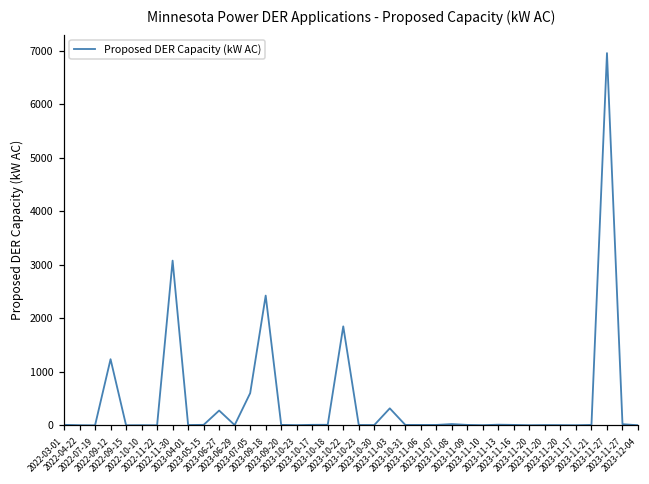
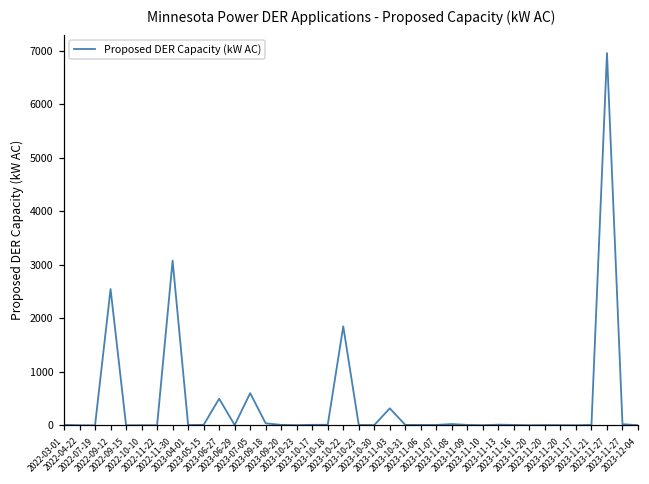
2022-09-12: 1200 -> 2600
2023-06-27: 300 -> 500
2023-09-18: 2400 -> 0
